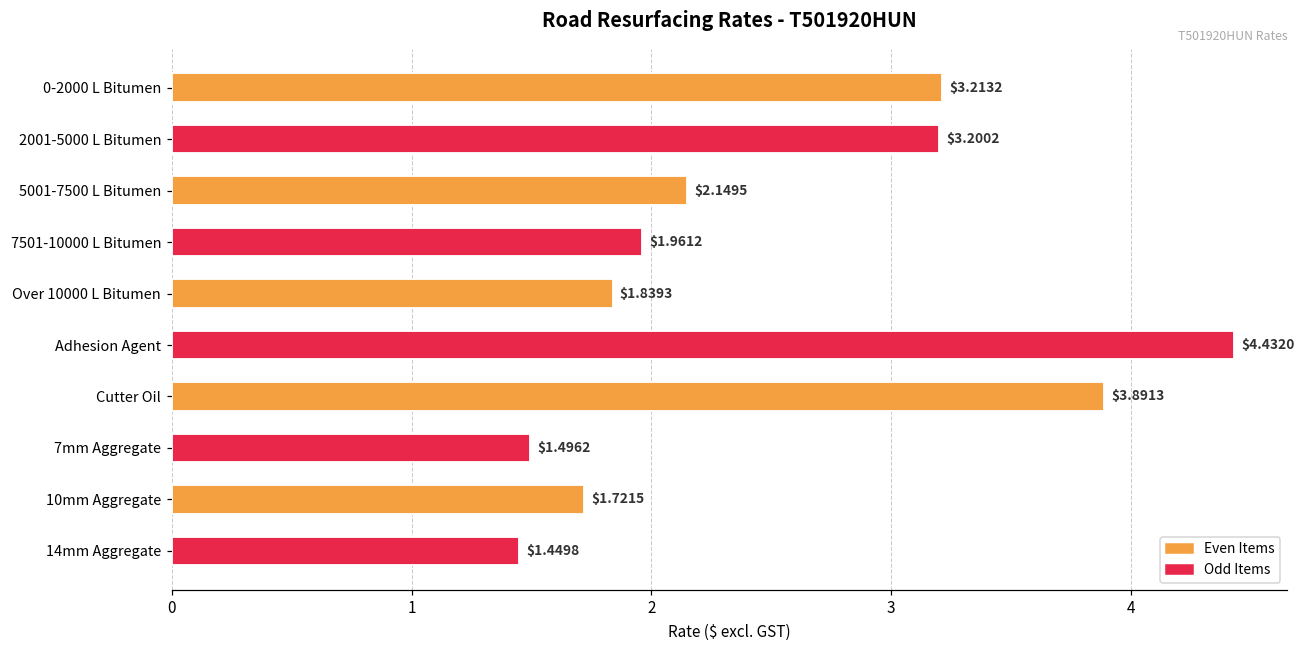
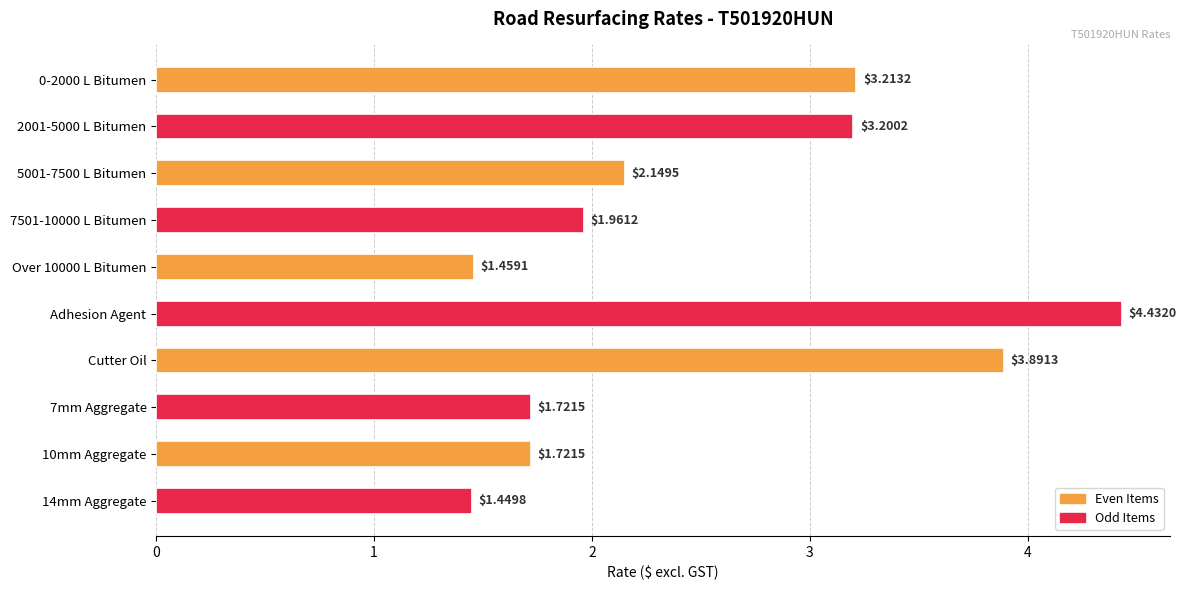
Over 10000 L Bitumen: $1.8393 -> $1.4591
7mm Aggregate: $1.4962 -> $1.7215
